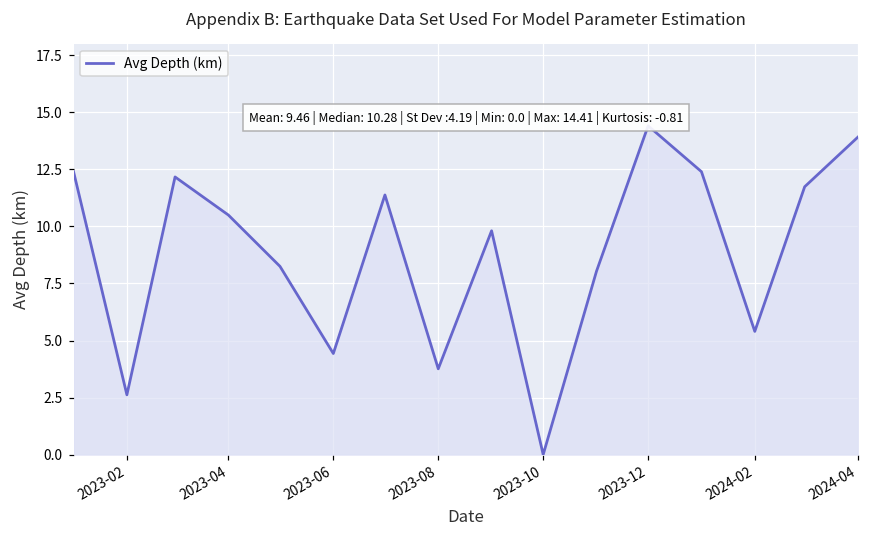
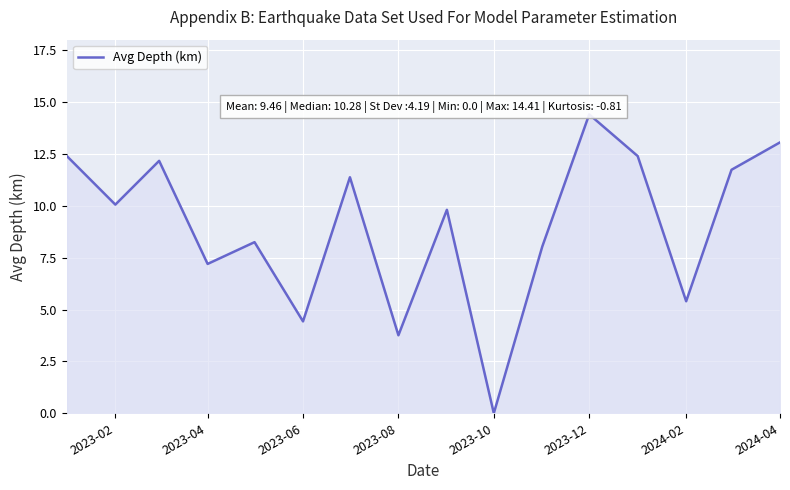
2023-02: 2.6 -> 10.1
2023-04: 10.5 -> 7.2
2024-04: 13.9 -> 13.1
